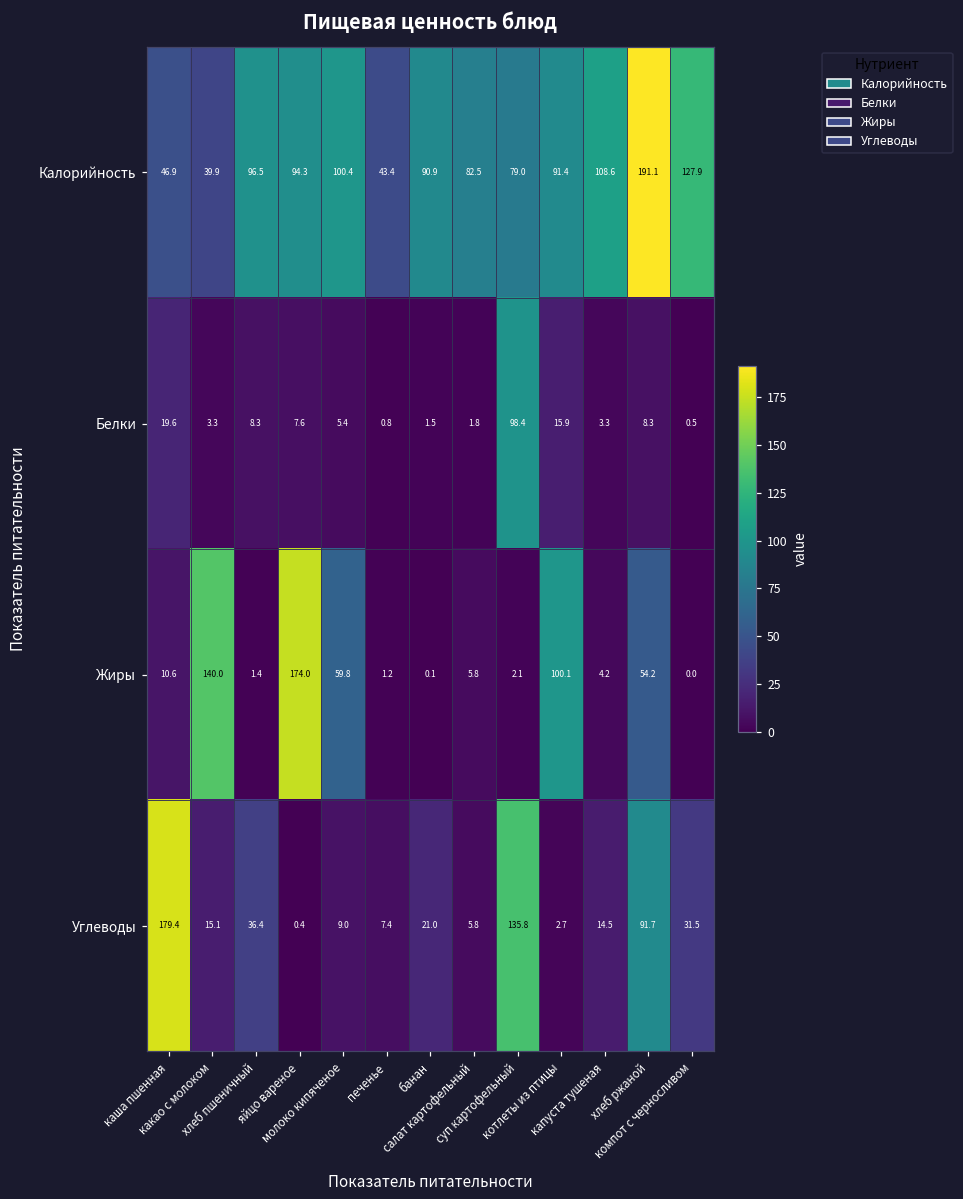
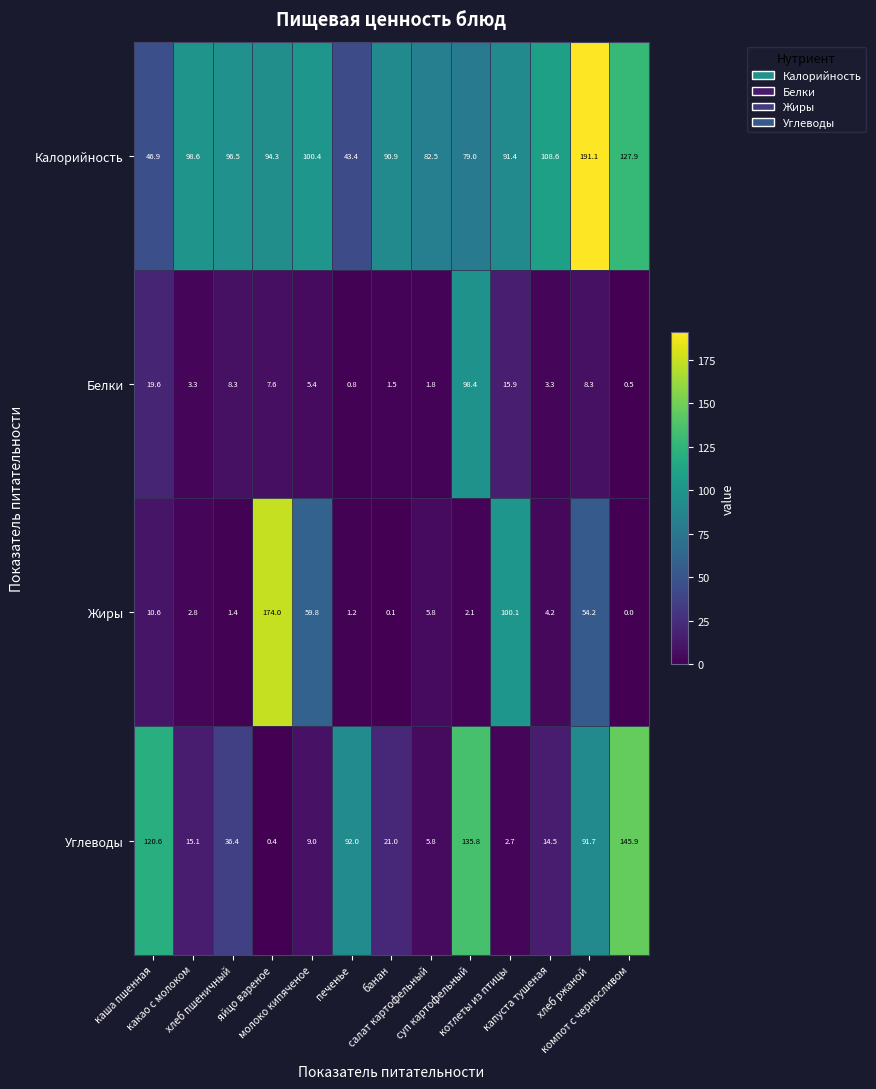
Калорийность, какао с молоком: 39.9 -> 98.6
Жиры, какао с молоком: 140.0 -> 2.8
Углеводы, каша пшенная: 179.4 -> 120.6
Углеводы, печенье: 7.4 -> 92.0
Углеводы, компот с черносливом: 31.5 -> 145.9
